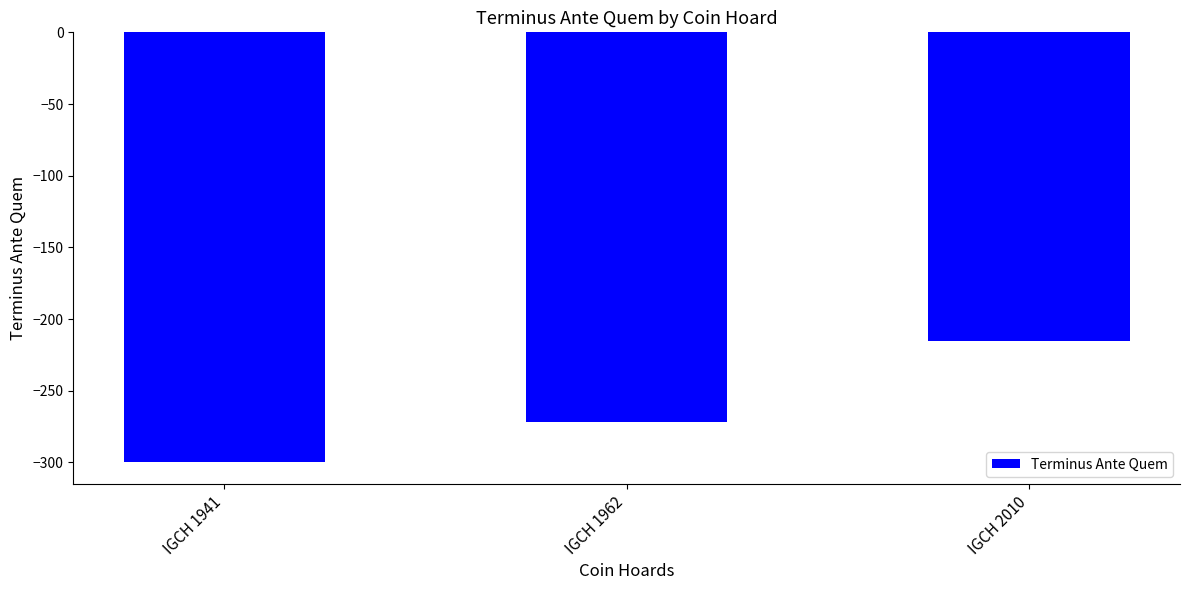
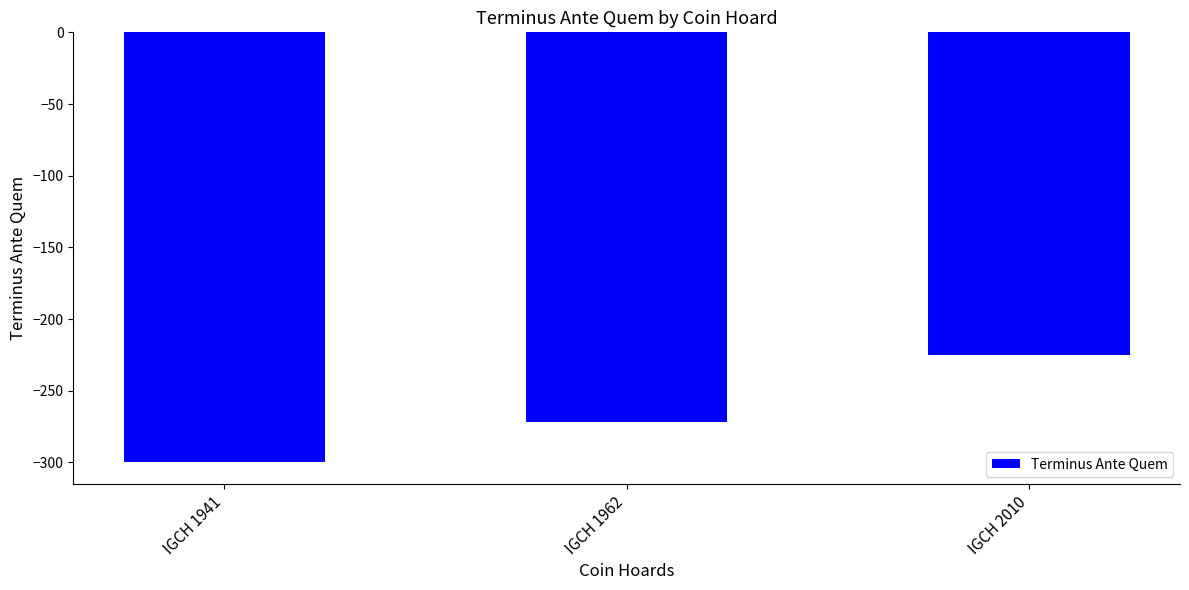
IGCH 2010: -215 -> -225
